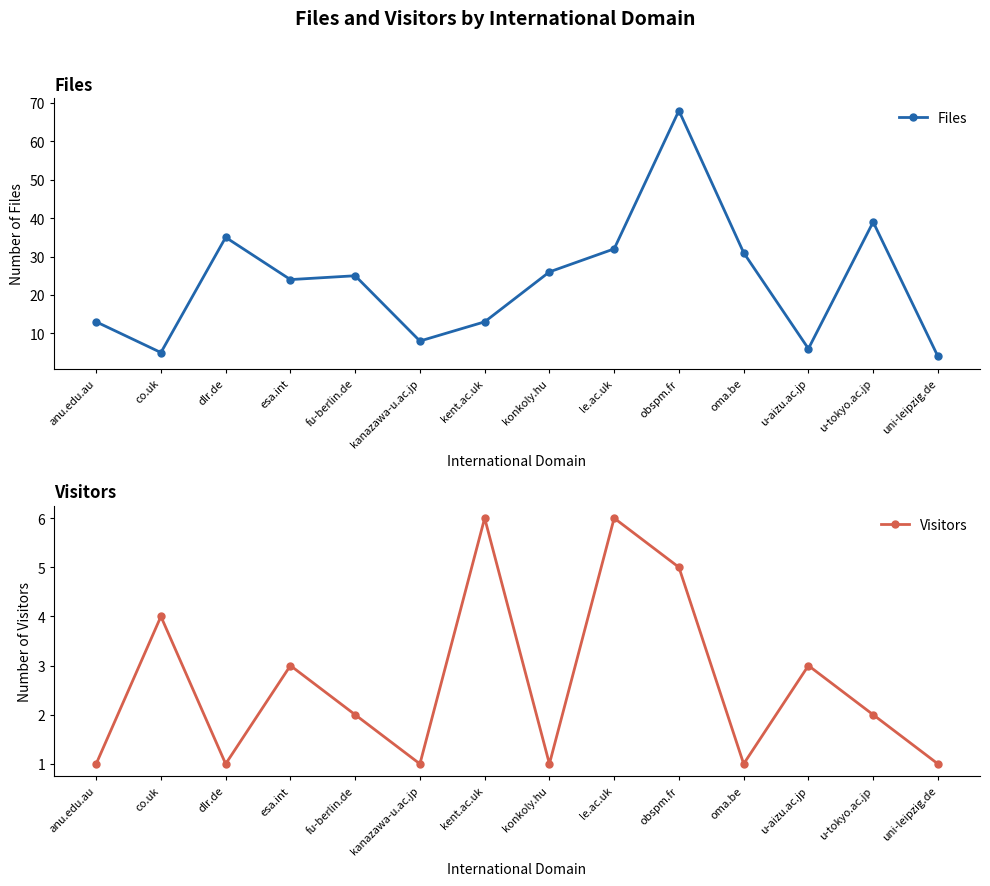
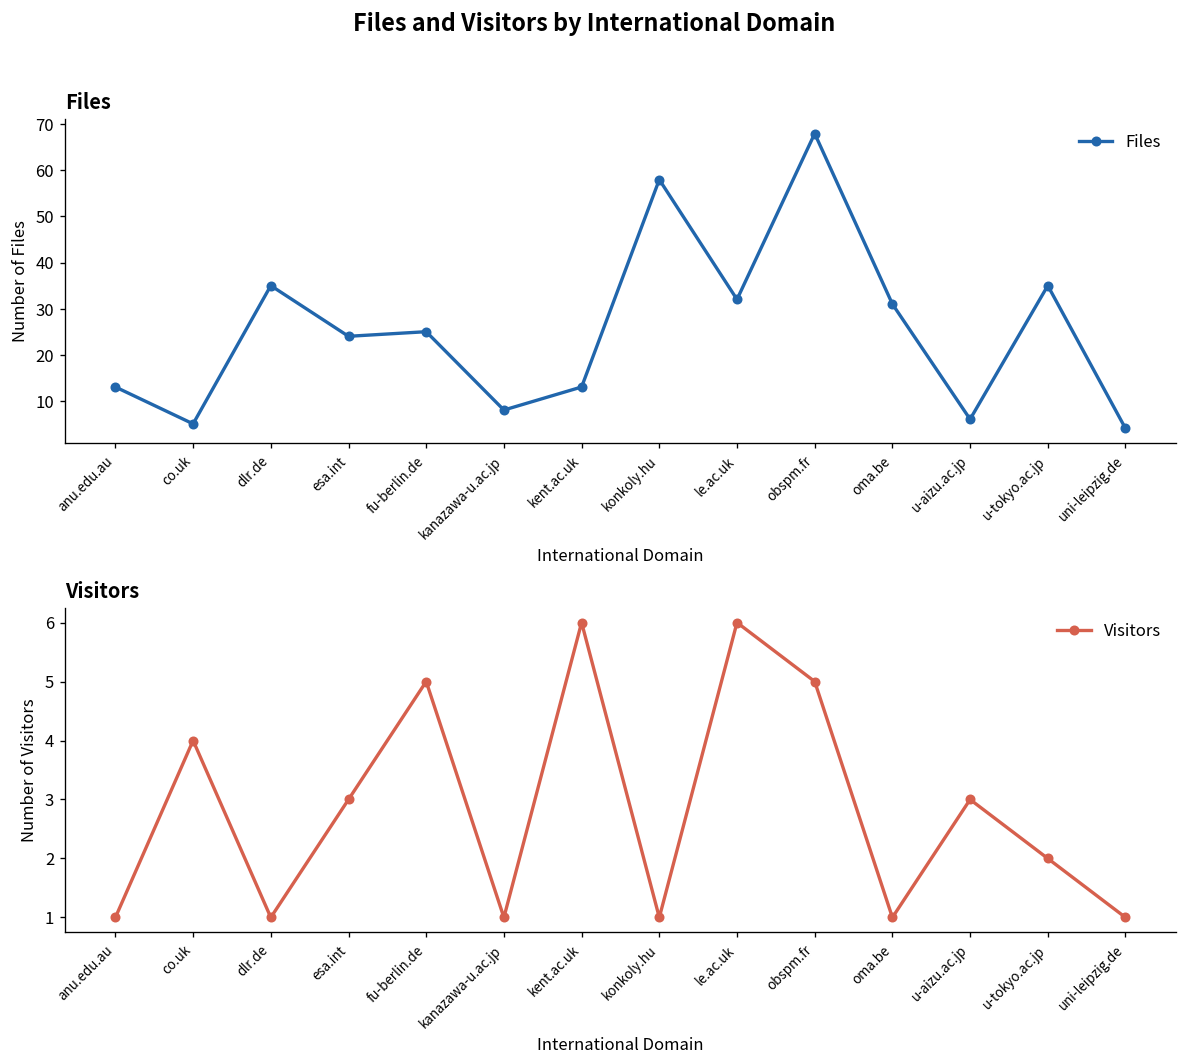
Files, konkoly.hu: 26 -> 58
Files, u-tokyo.ac.jp: 39 -> 35
Visitors, fu-berlin.de: 2 -> 5
